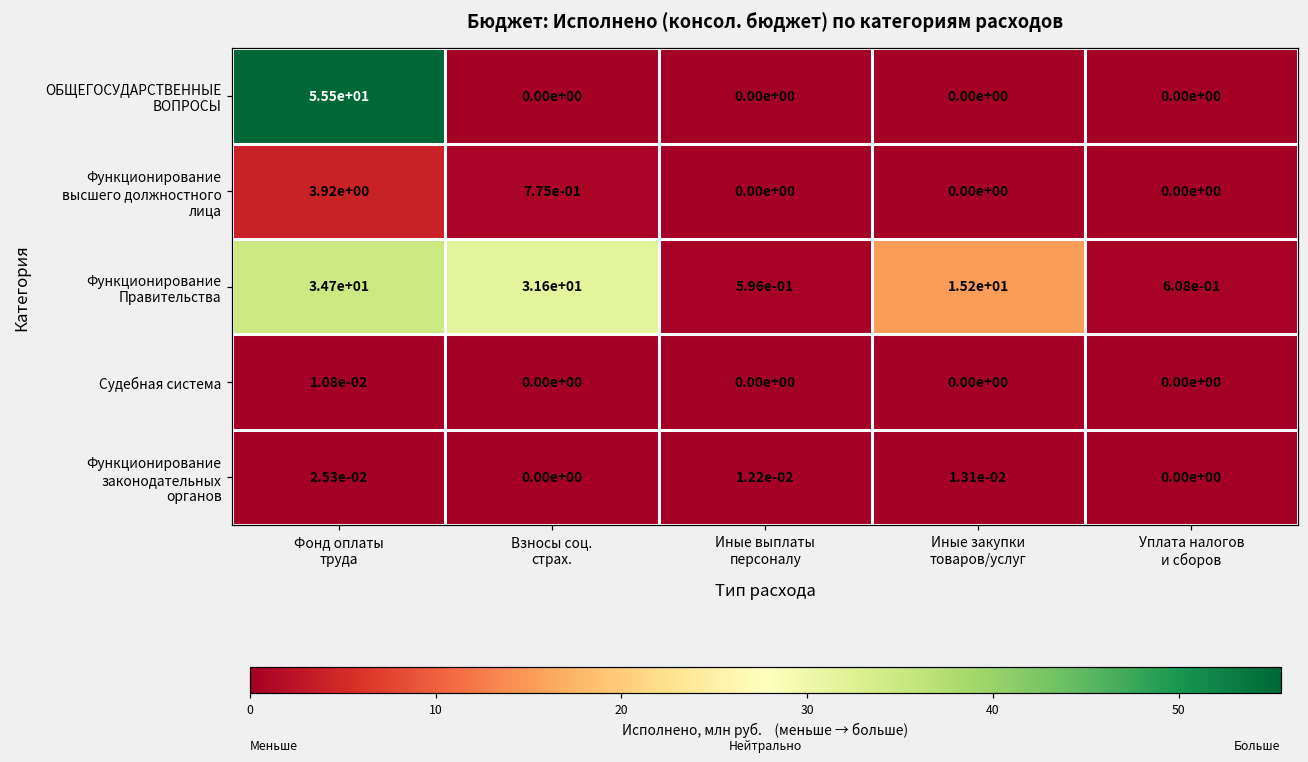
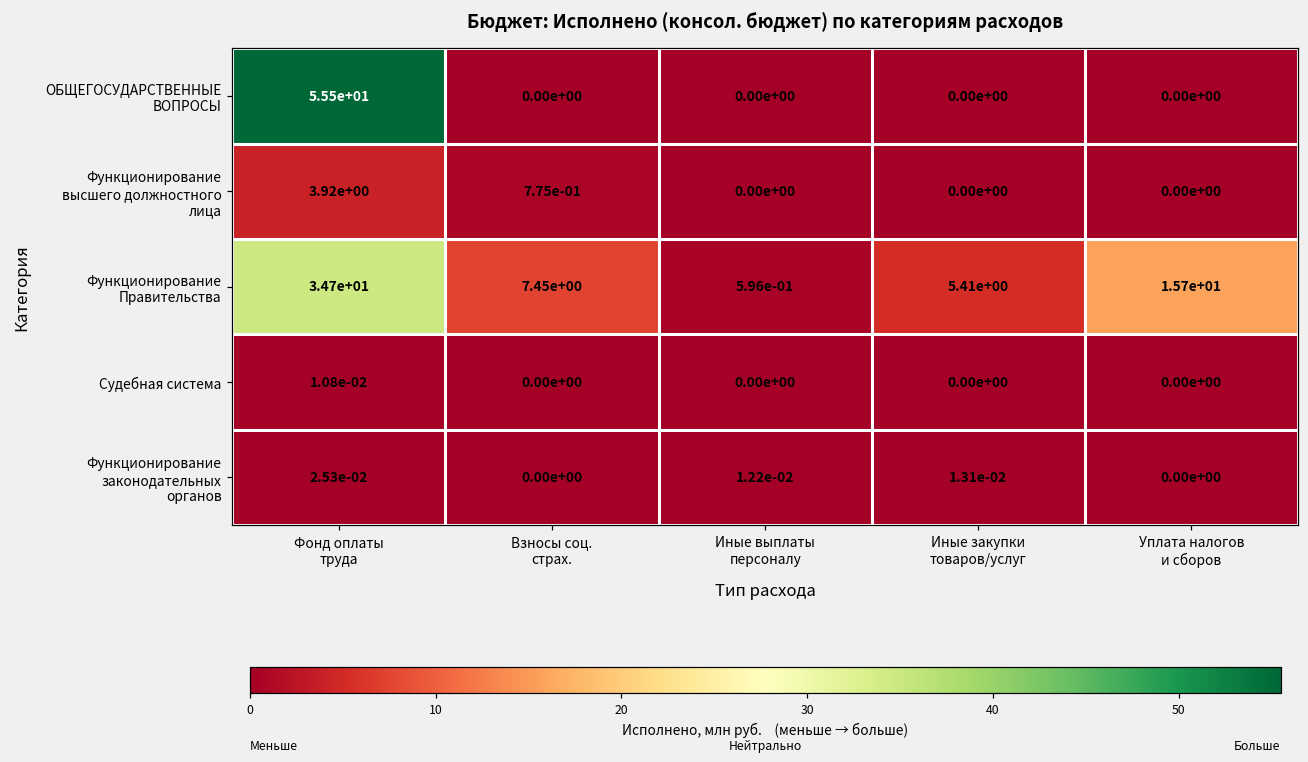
Функционирование Правительства, Взносы соц. страх.: 3.16e+01 -> 7.45e+00
Функционирование Правительства, Иные закупки товаров/услуг: 1.52e+01 -> 5.41e+00
Функционирование Правительства, Уплата налогов и сборов: 6.08e-01 -> 1.57e+01
